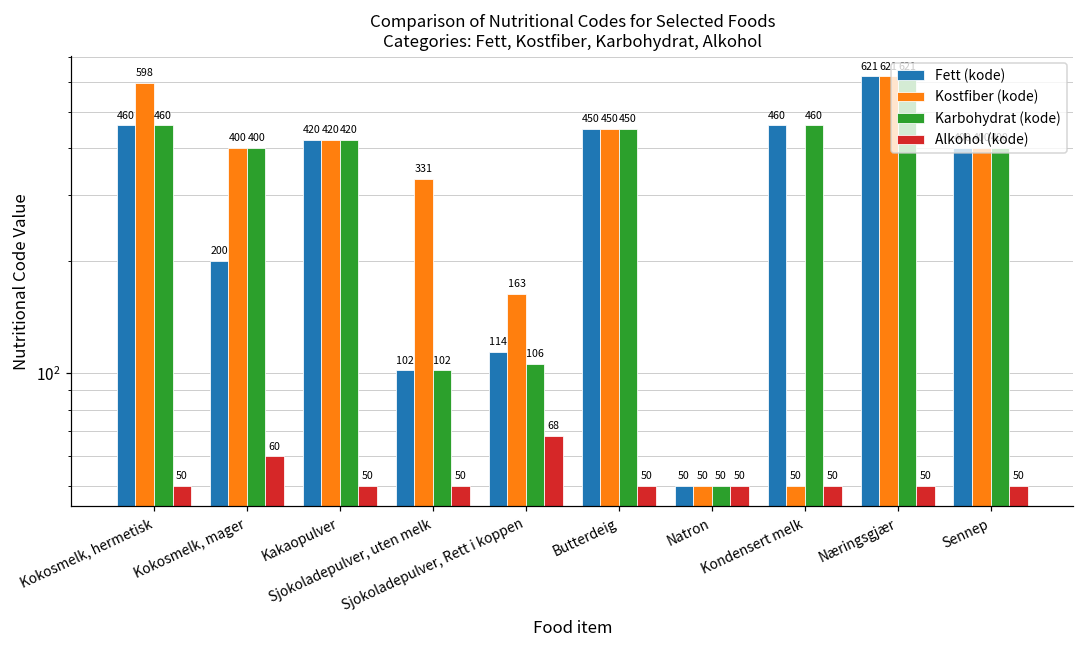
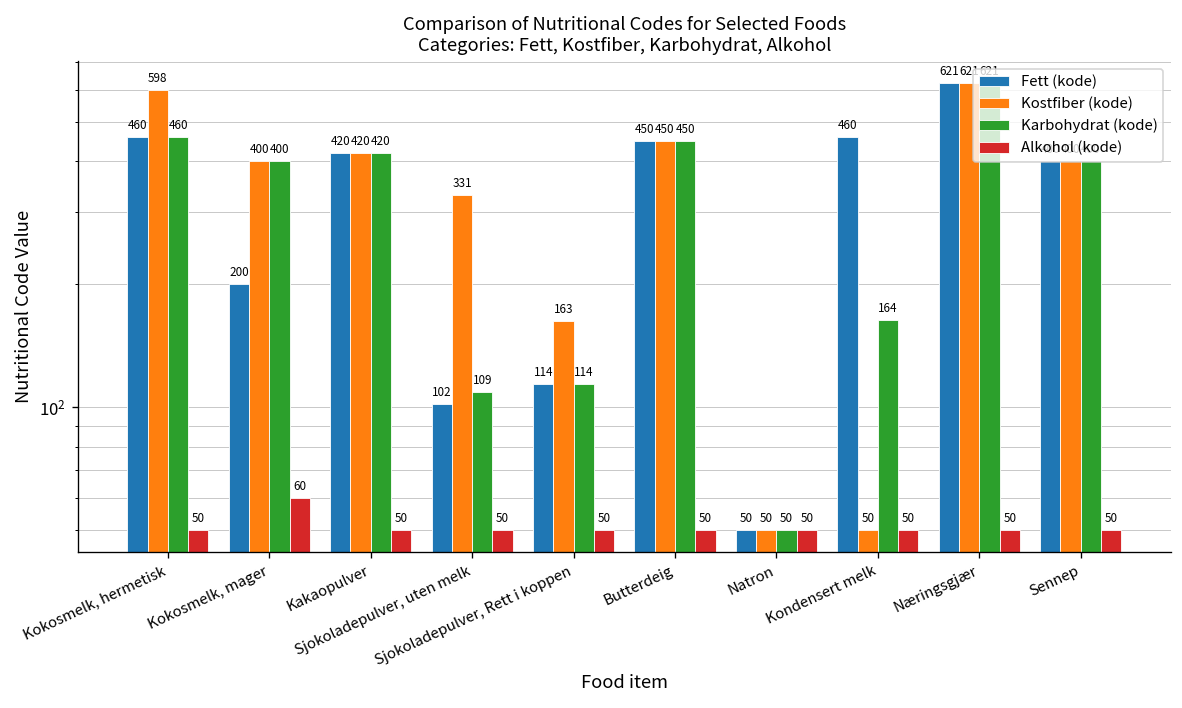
Karbohydrat (kode), Sjokoladepulver, uten melk: 102 -> 109
Karbohydrat (kode), Sjokoladepulver, Rett i koppen: 106 -> 114
Alkohol (kode), Sjokoladepulver, Rett i koppen: 68 -> 50
Karbohydrat (kode), Kondensert melk: 460 -> 164
